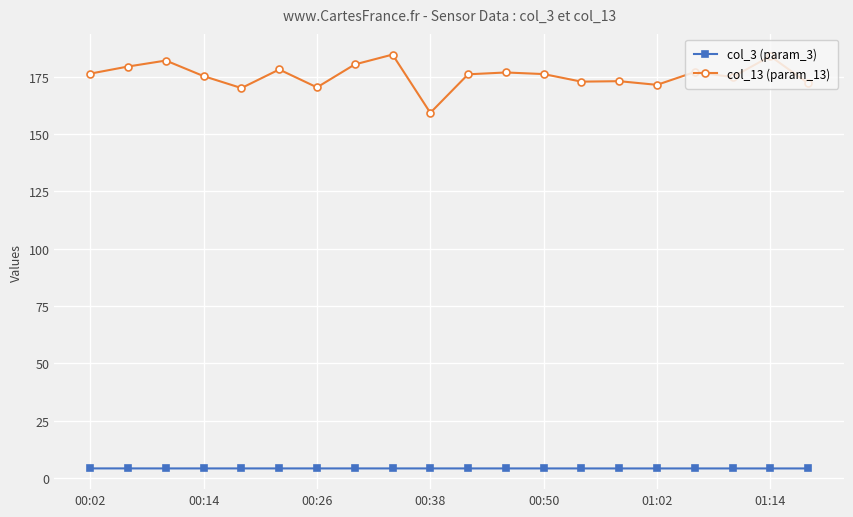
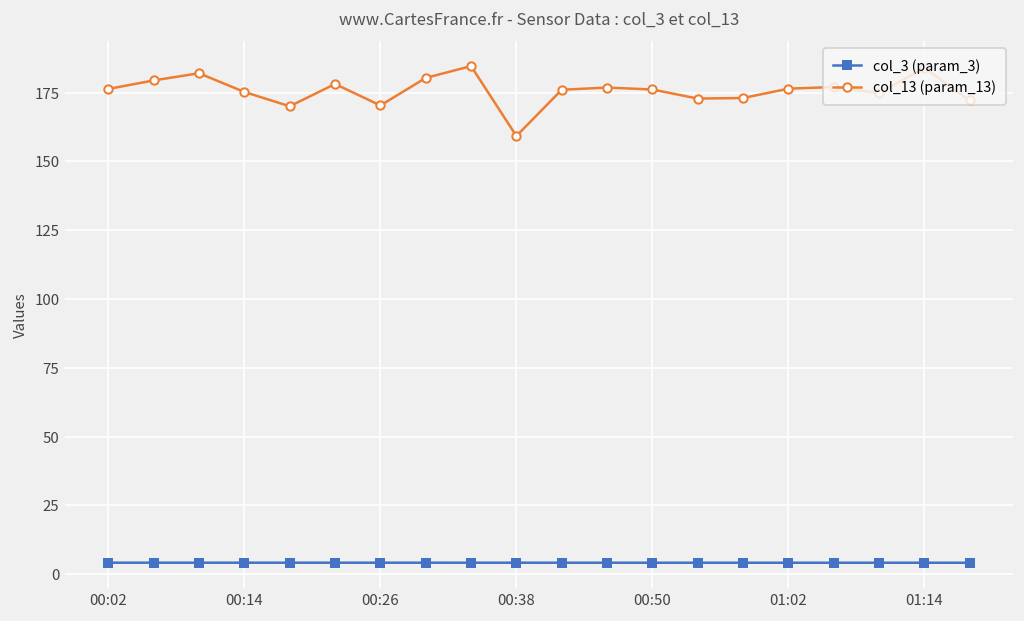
col_13 (param_13), 01:02: 171 -> 176
